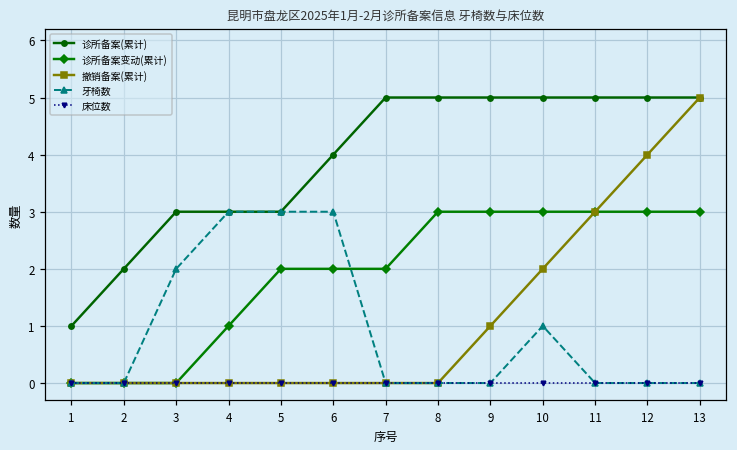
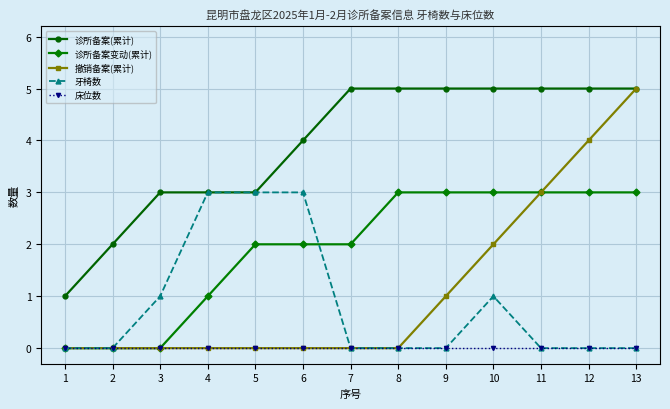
牙椅数, 3: 2 -> 1
